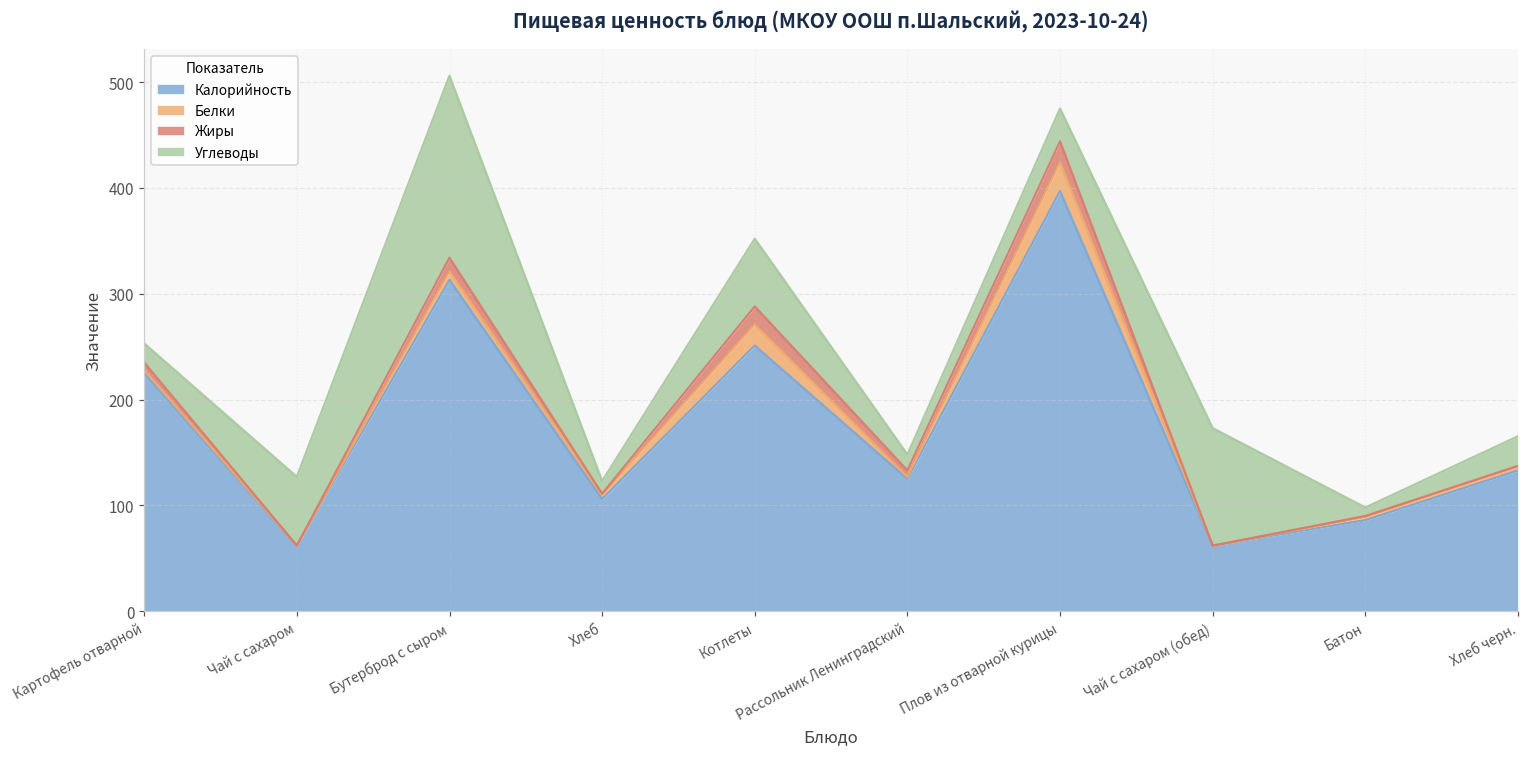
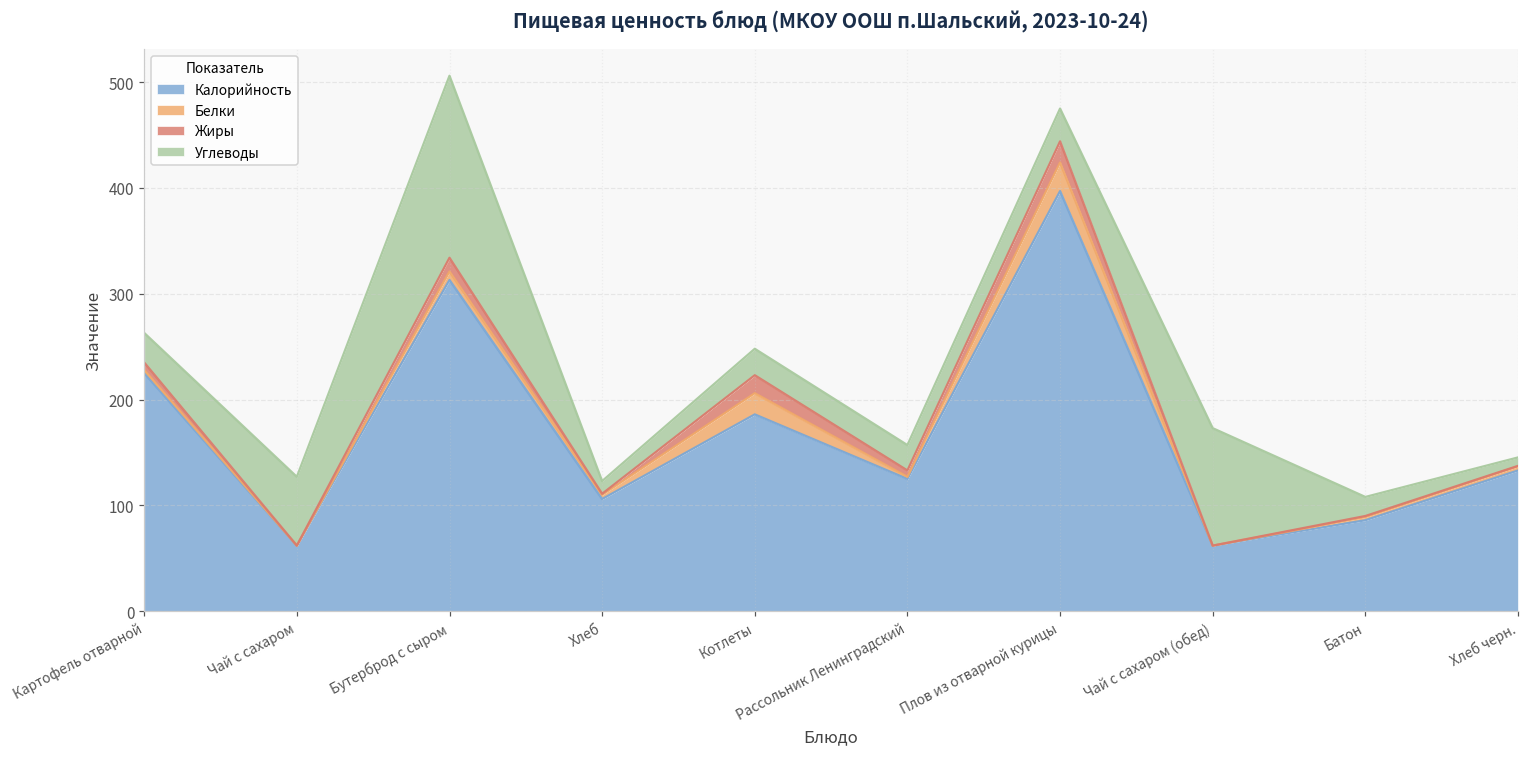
Углеводы, Картофель отварной: 20 -> 30
Калорийность, Котлеты: 250 -> 190
Углеводы, Котлеты: 60 -> 30
Углеводы, Рассольник Ленинградский: 15 -> 24
Углеводы, Батон: 10 -> 20
Углеводы, Хлеб черн.: 30 -> 10
